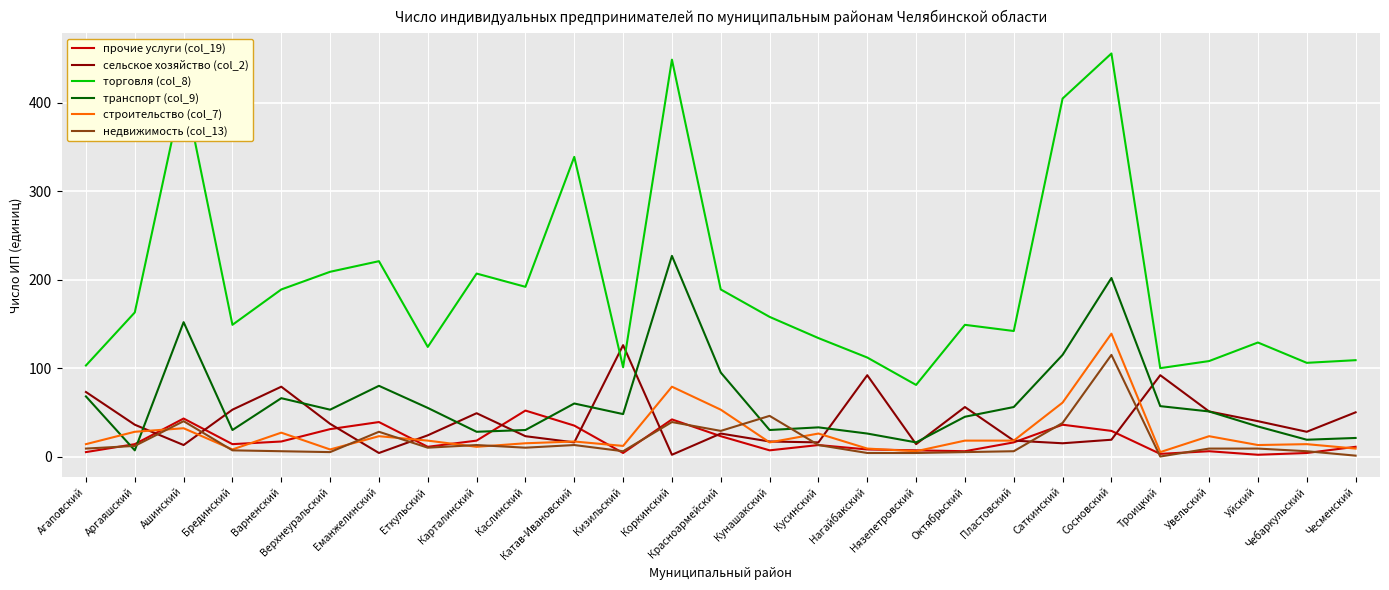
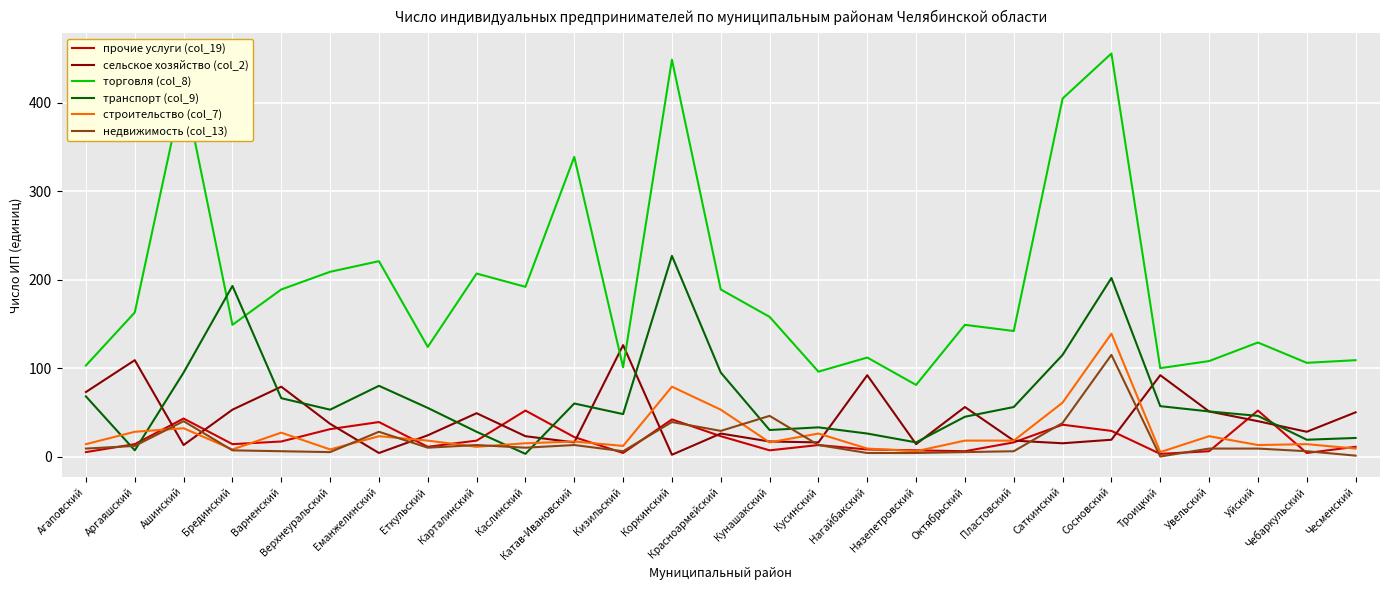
сельское хозяйство (col_2), Аргаяшский: 40 -> 110
транспорт (col_9), Ашинский: 150 -> 100
транспорт (col_9), Брединский: 30 -> 190
транспорт (col_9), Каслинский: 30 -> 0
прочие услуги (col_19), Катав-Ивановский: 40 -> 20
торговля (col_8), Кусинский: 130 -> 100
прочие услуги (col_19), Уйский: 0 -> 50
транспорт (col_9), Уйский: 30 -> 50
